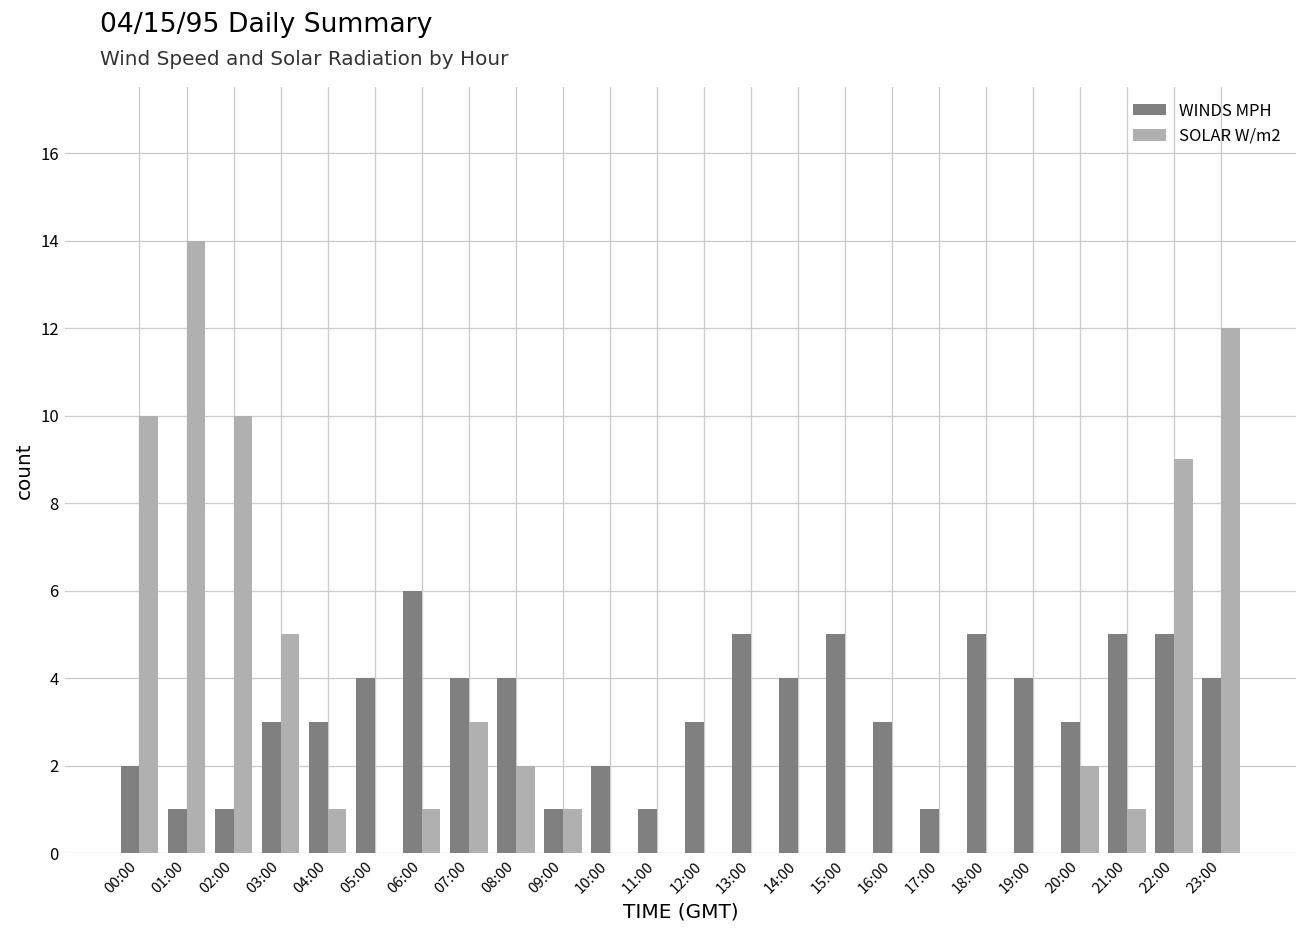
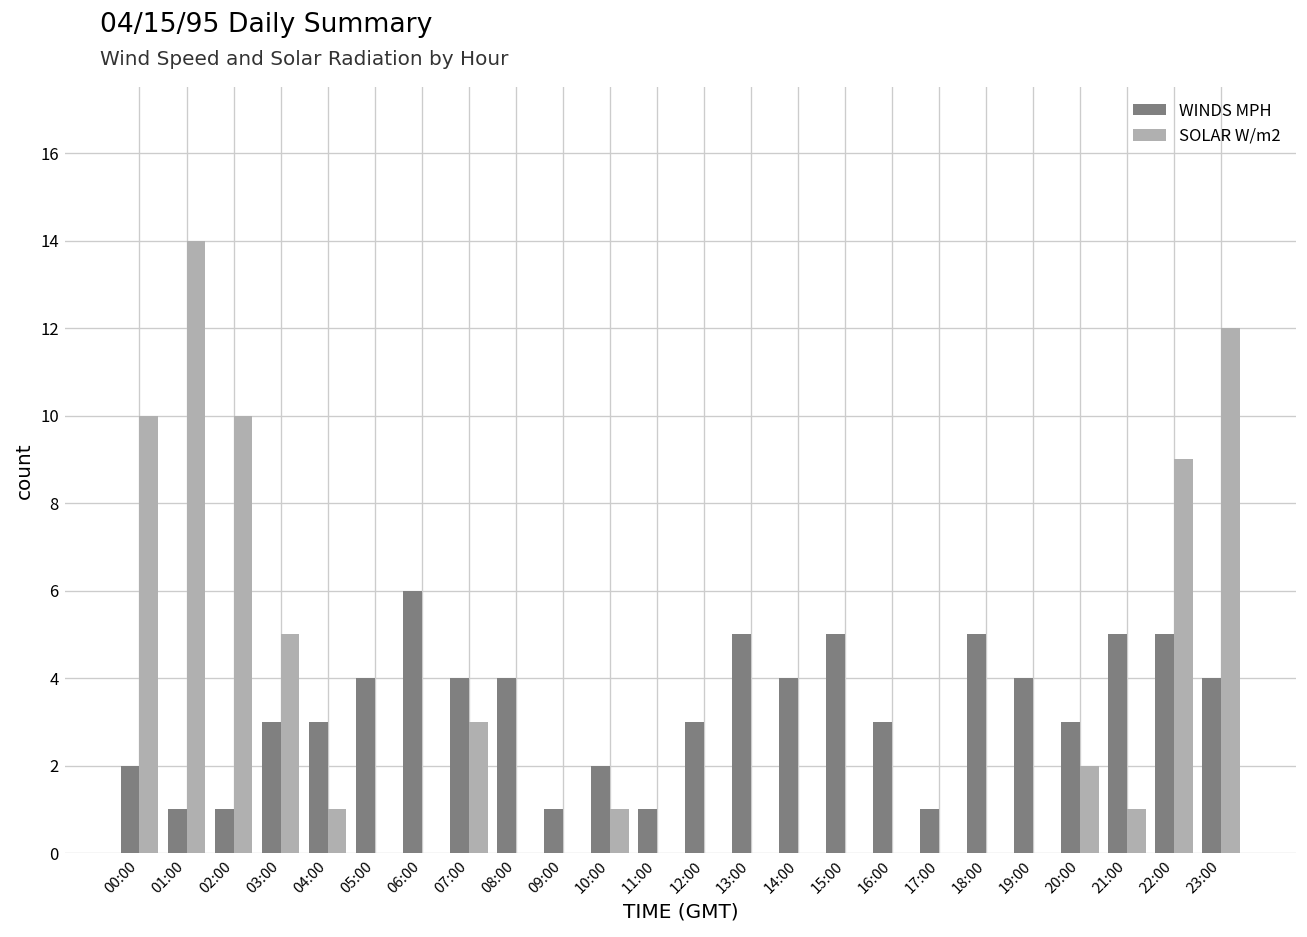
SOLAR W/m2, 06:00: 1 -> 0
SOLAR W/m2, 08:00: 2 -> 0
SOLAR W/m2, 09:00: 1 -> 0
SOLAR W/m2, 10:00: 0 -> 1
